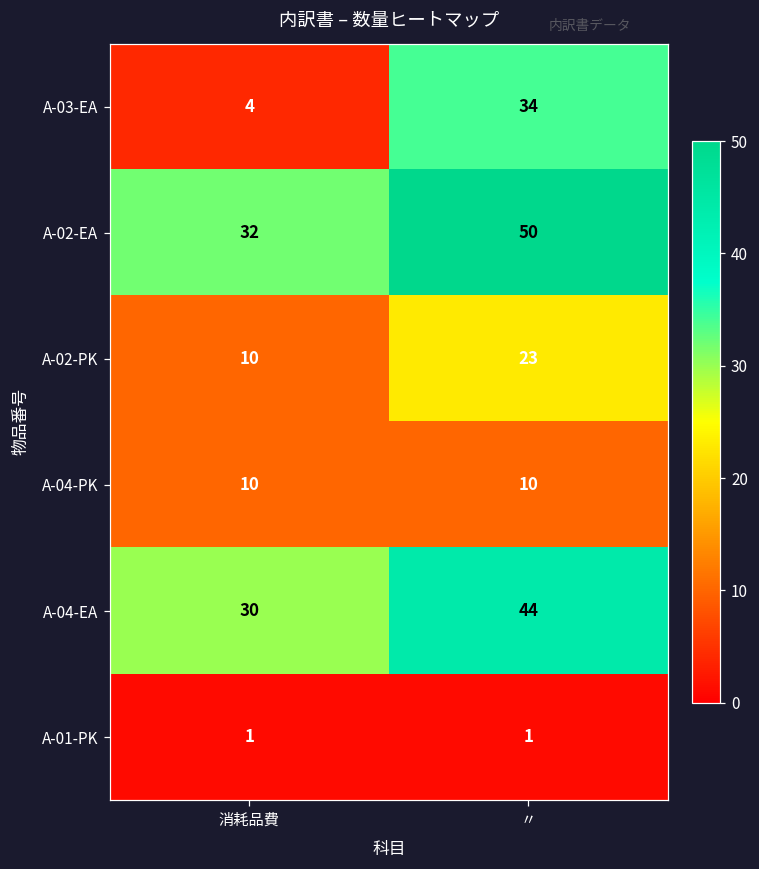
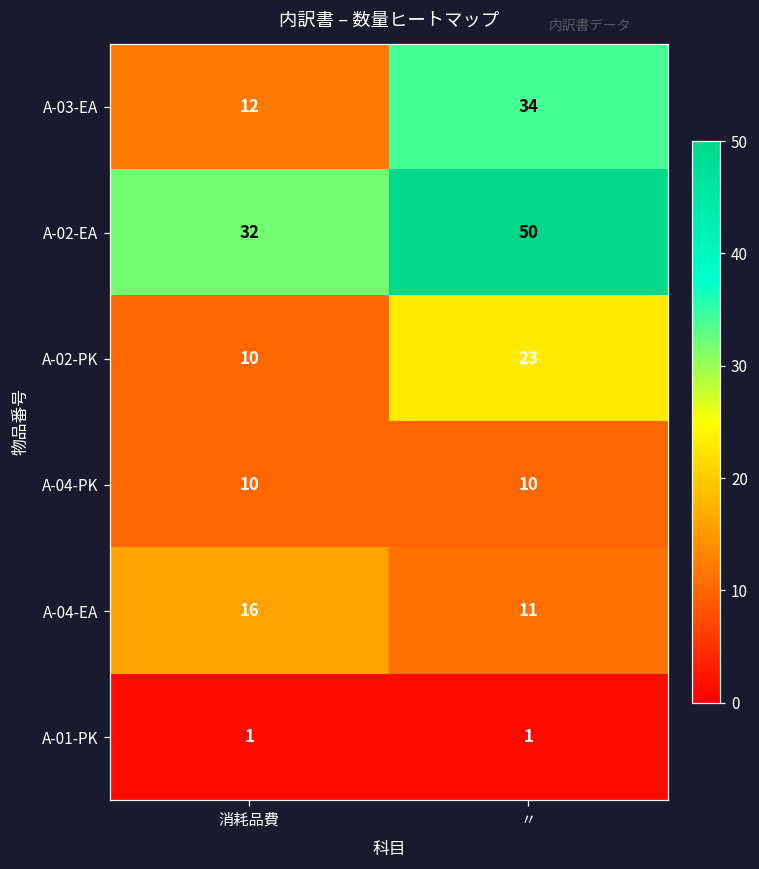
A-03-EA, 消耗品費: 4 -> 12
A-04-EA, 消耗品費: 30 -> 16
A-04-EA, 〃: 44 -> 11
